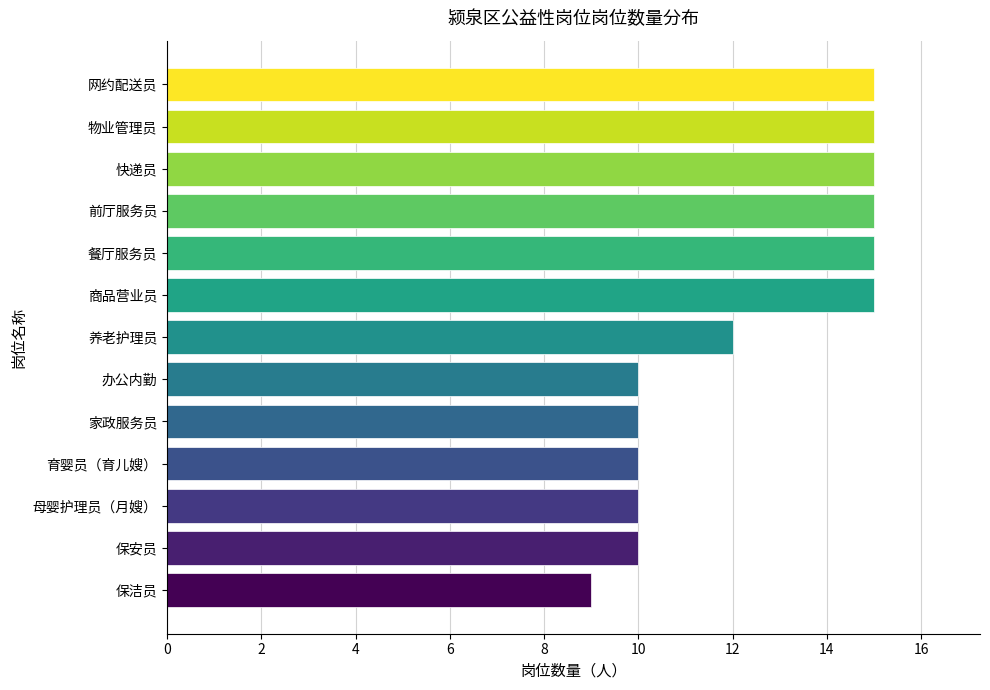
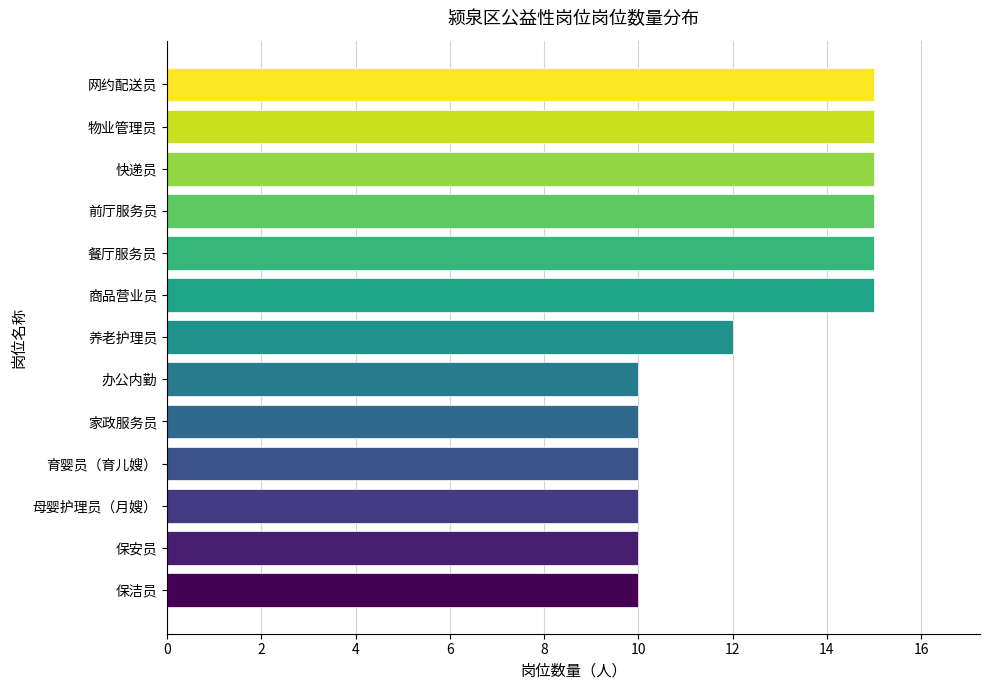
保洁员: 9 -> 10
